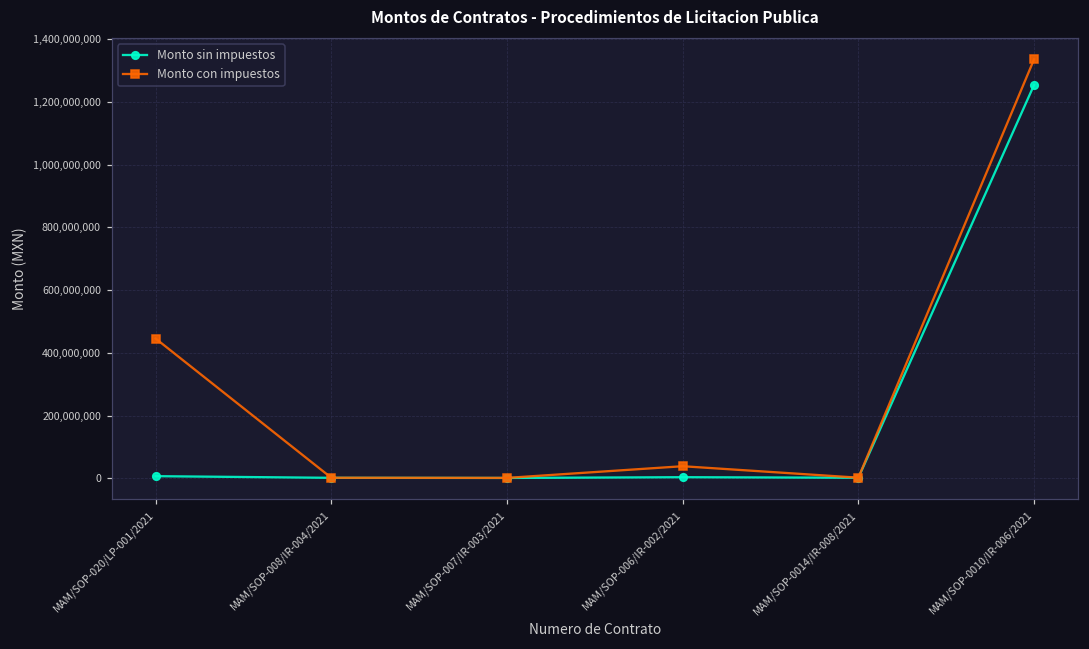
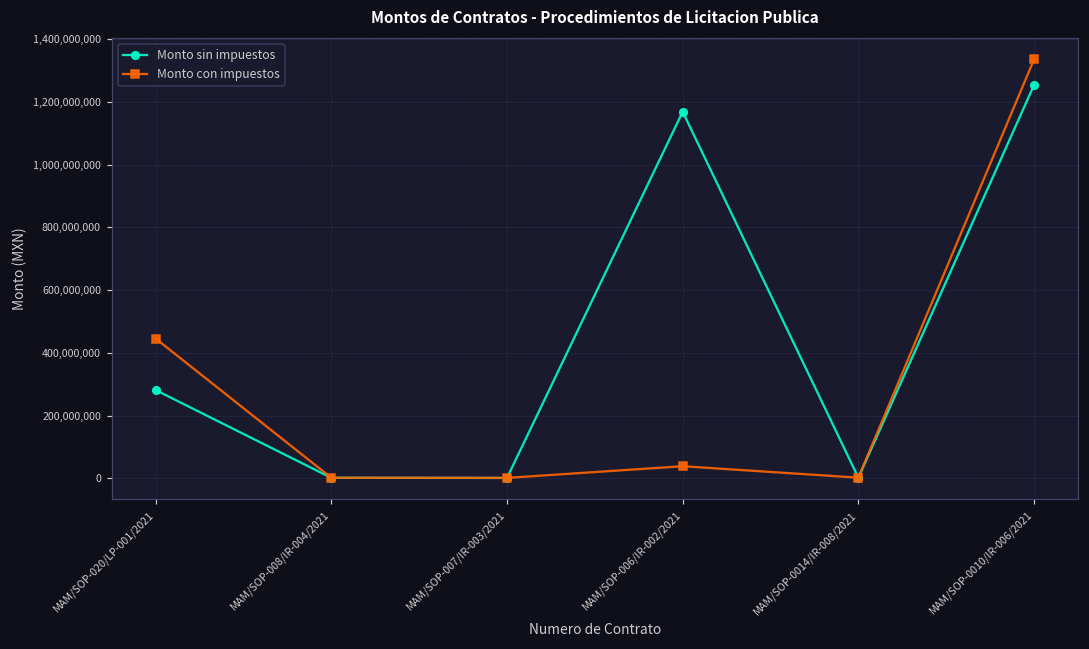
Monto sin impuestos, MAM/SOP-020/LP-001/2021: 10,000,000 -> 280,000,000
Monto sin impuestos, MAM/SOP-006/IR-002/2021: 0 -> 1,170,000,000
